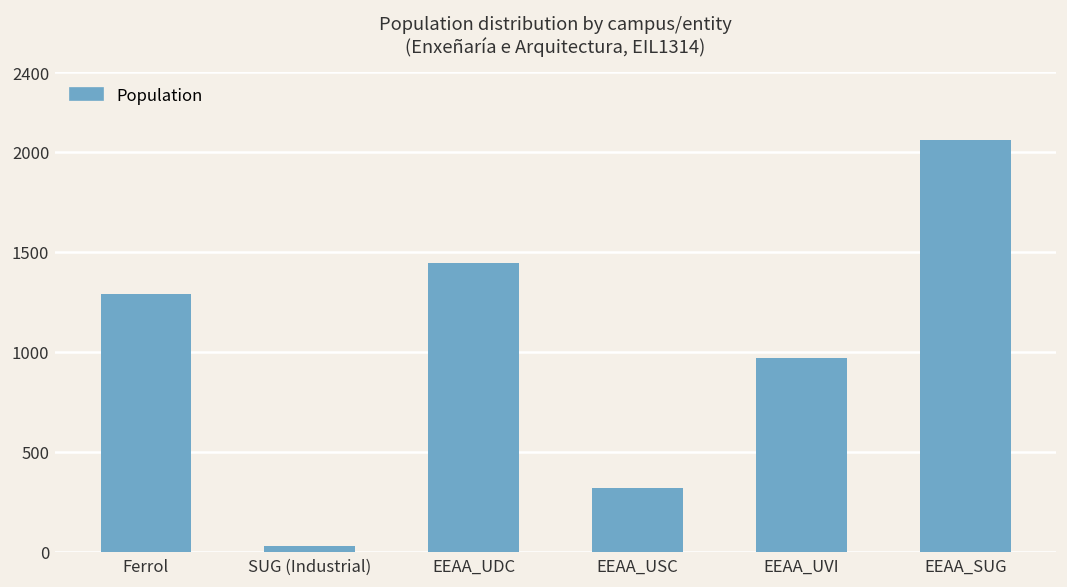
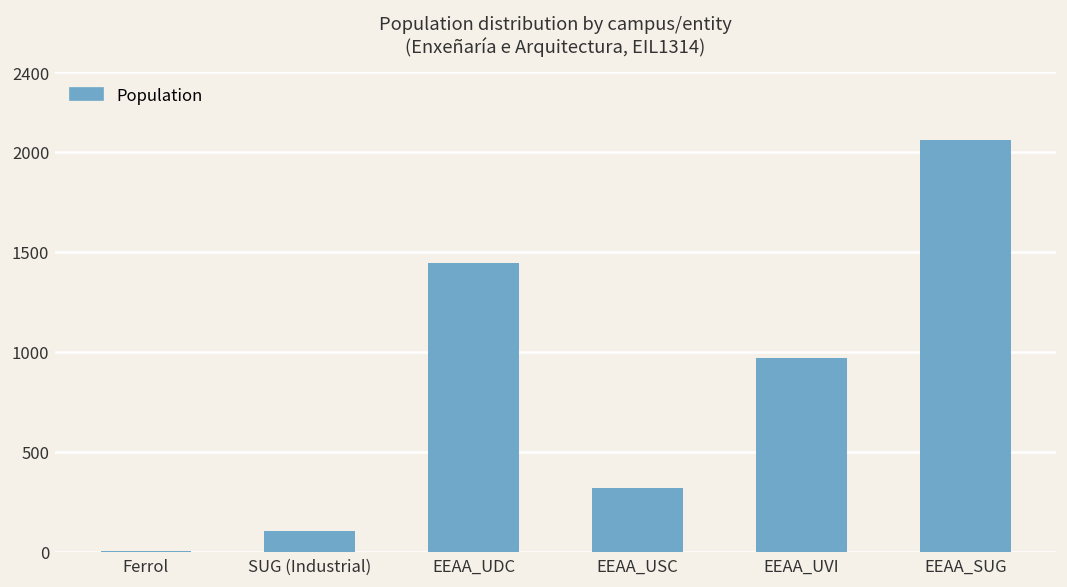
Ferrol: 1290 -> 0
SUG (Industrial): 30 -> 100
